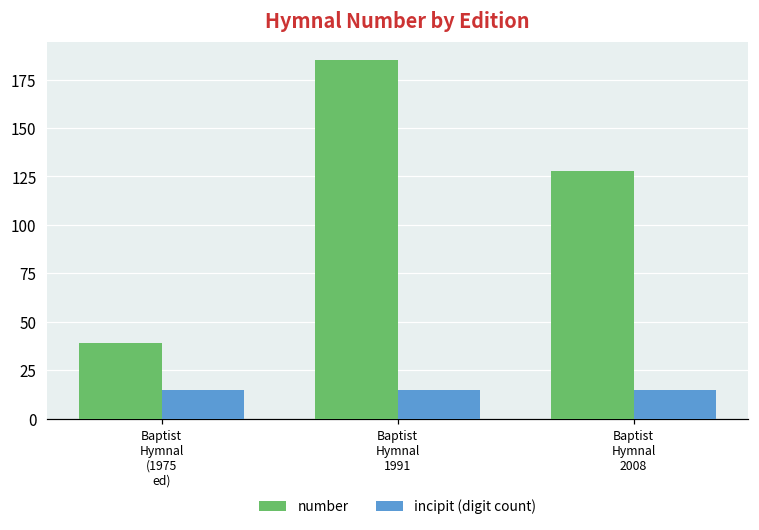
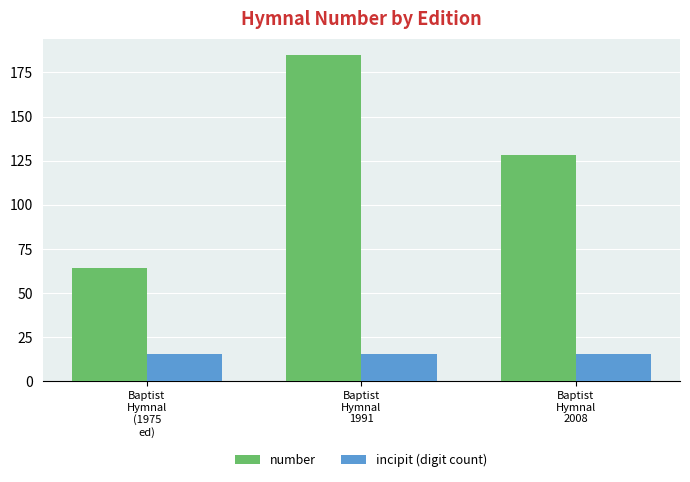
number, Baptist Hymnal (1975 ed): 39 -> 64
